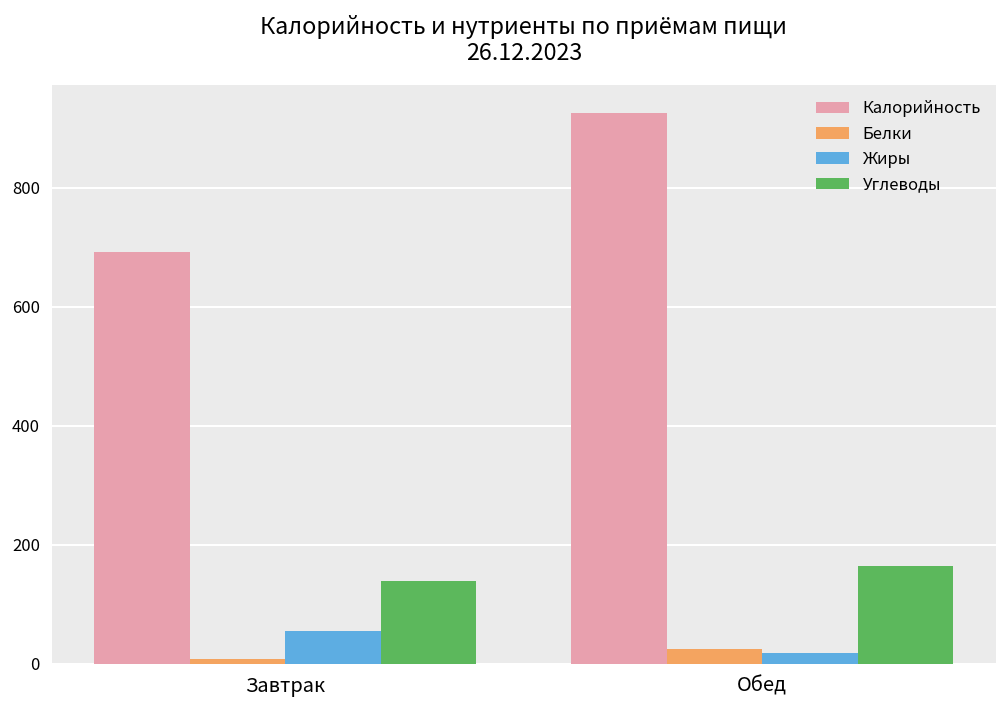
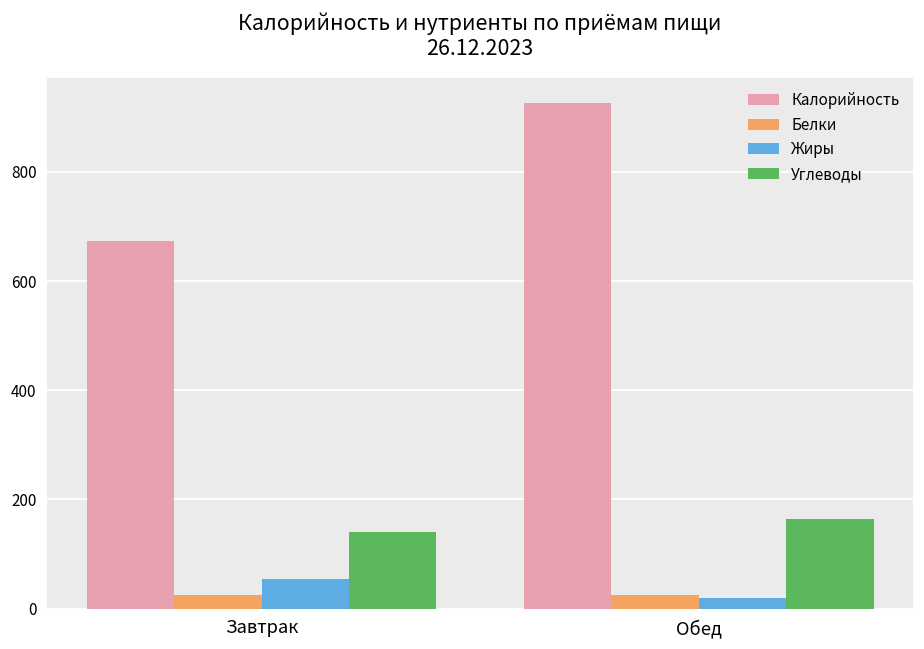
Калорийность, Завтрак: 690 -> 670
Белки, Завтрак: 10 -> 20
